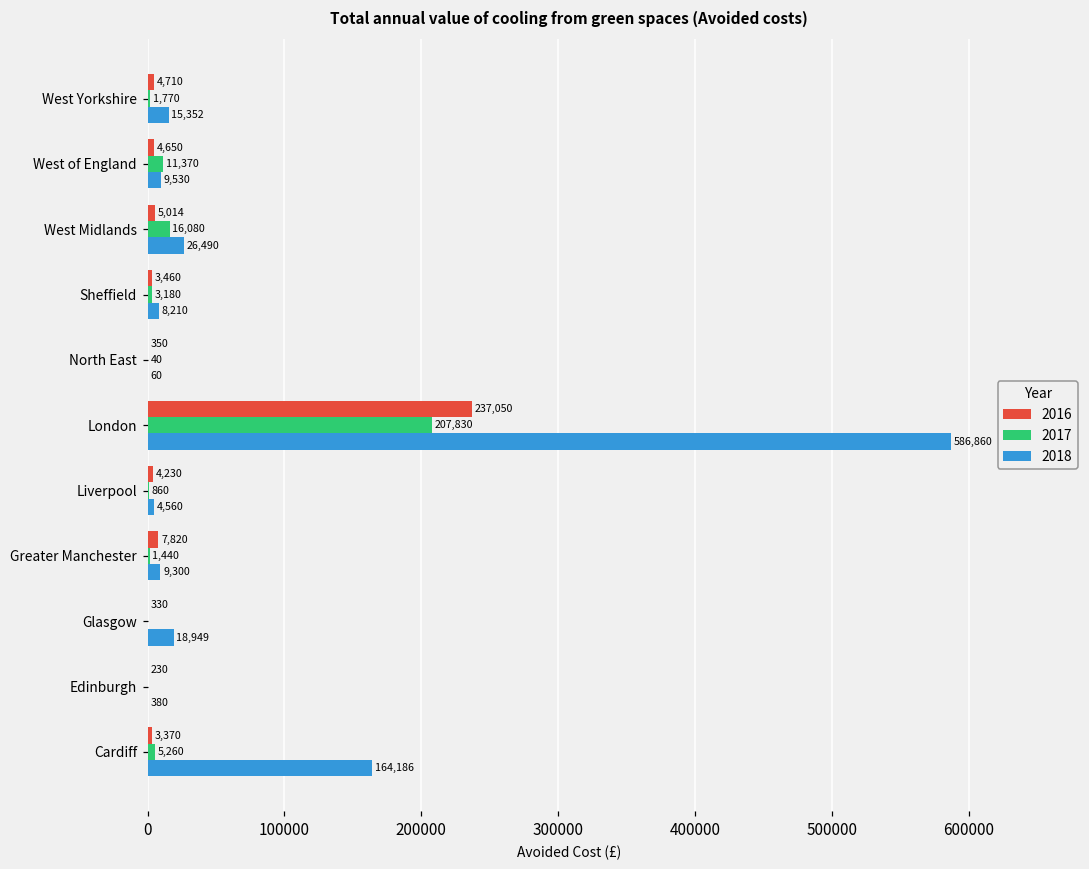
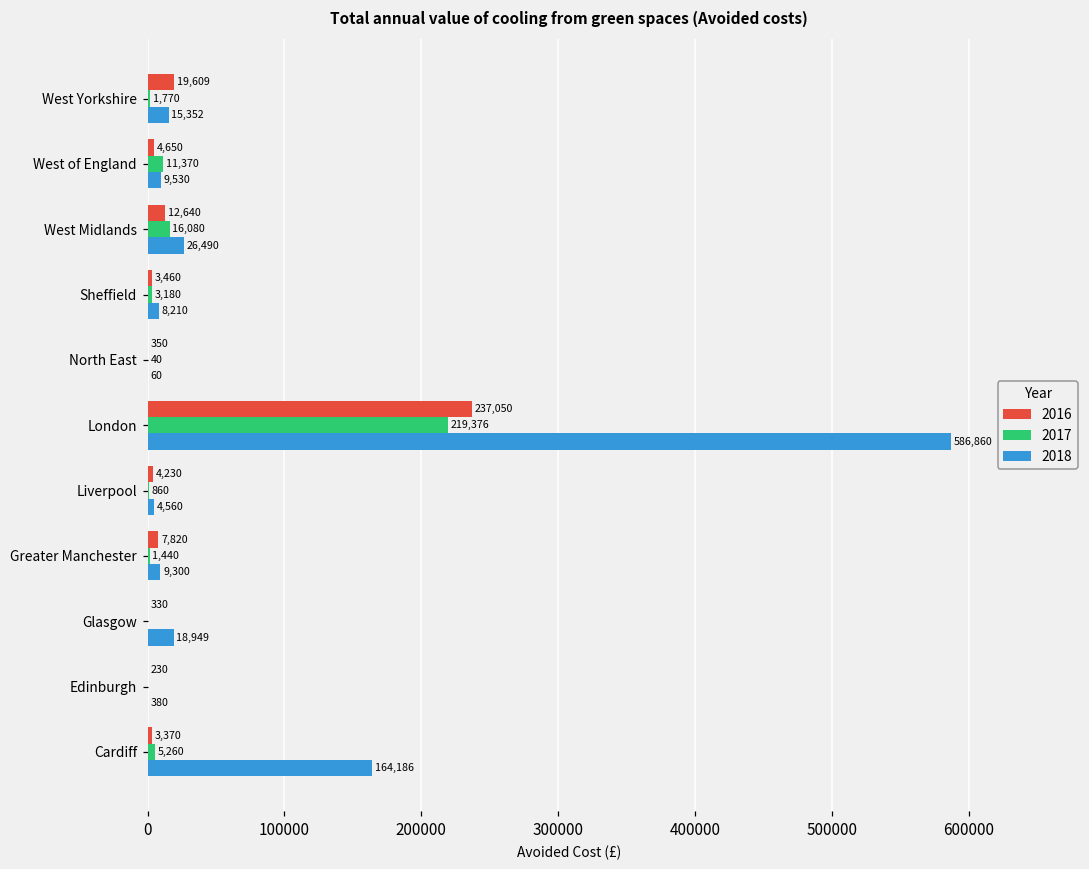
2016, West Yorkshire: 4,710 -> 19,609
2016, West Midlands: 5,014 -> 12,640
2017, London: 207,830 -> 219,376
